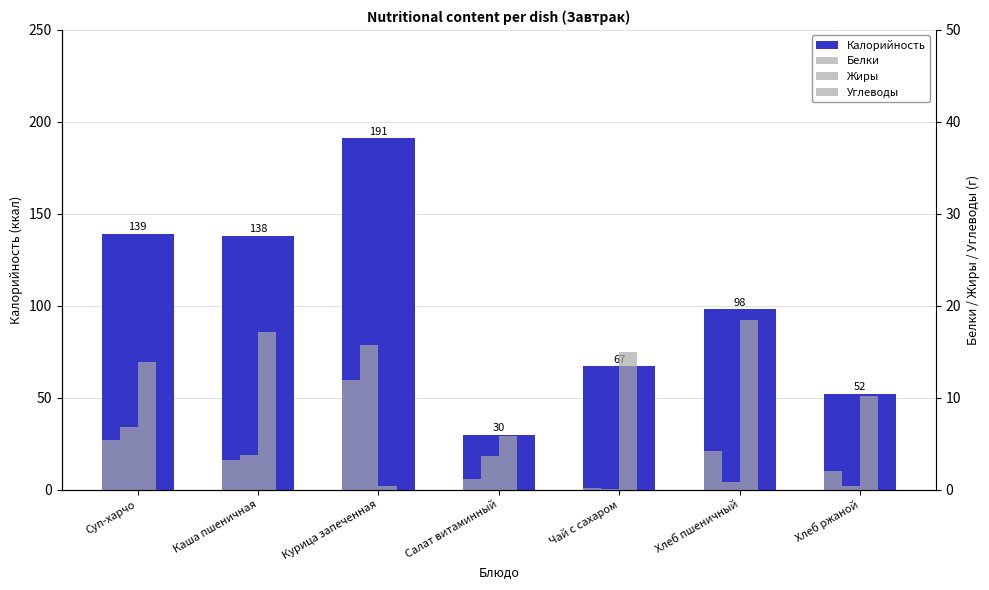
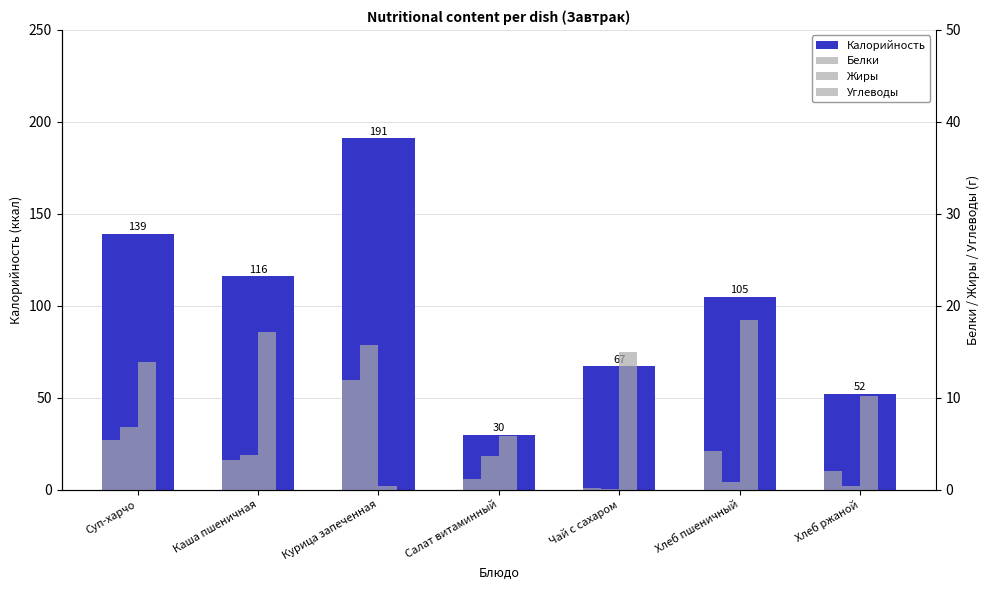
Калорийность, Каша пшеничная: 138 -> 116
Калорийность, Хлеб пшеничный: 98 -> 105
